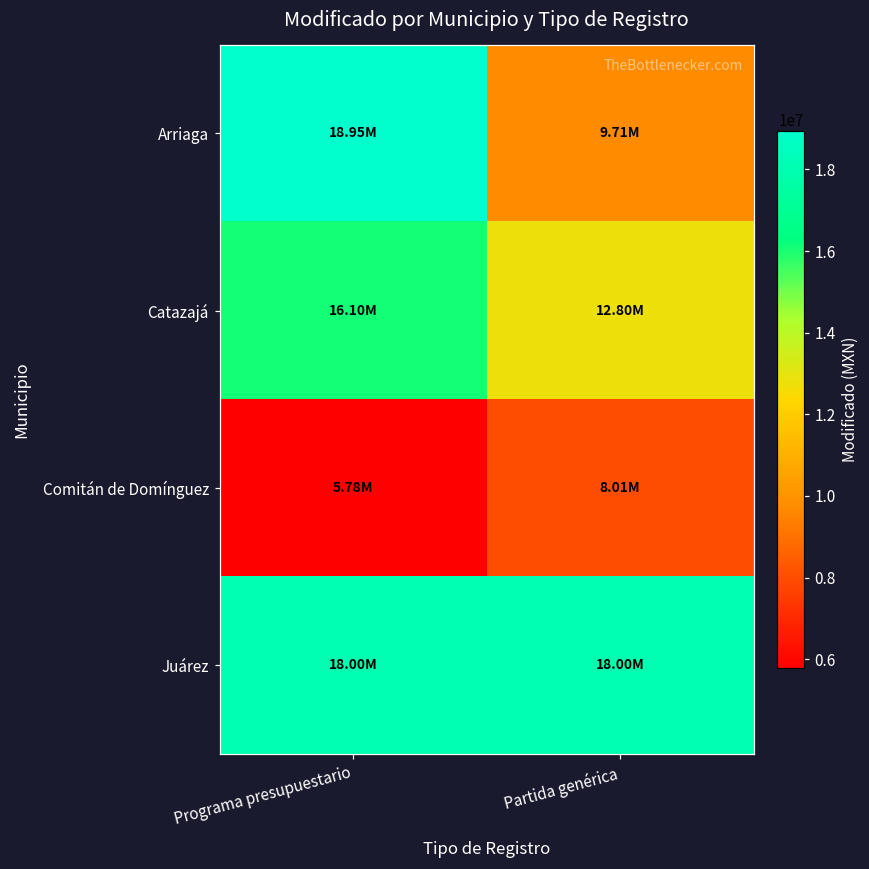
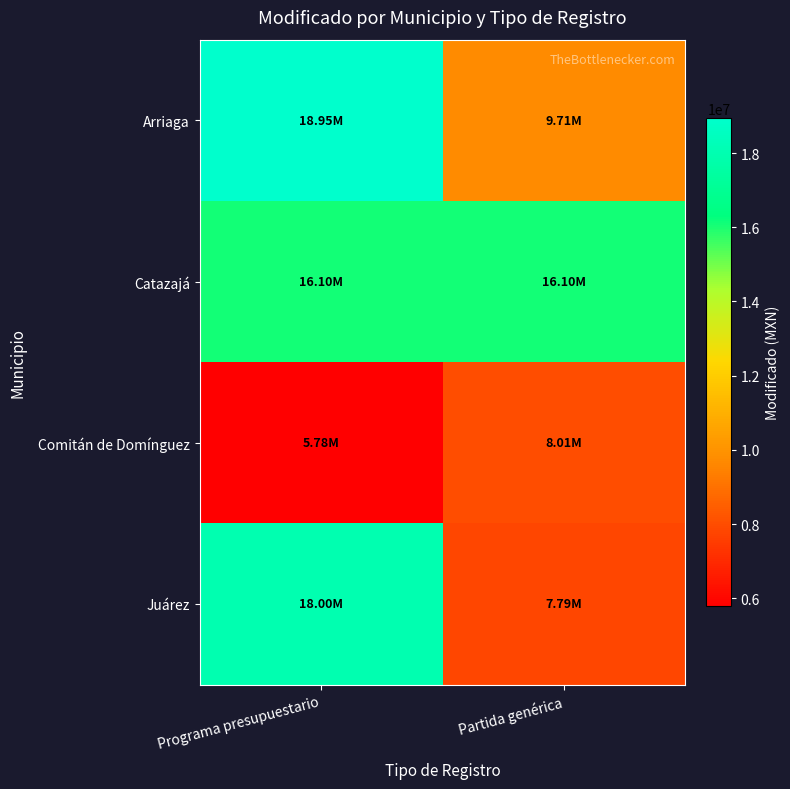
Catazajá, Partida genérica: 12.80M -> 16.10M
Juárez, Partida genérica: 18.00M -> 7.79M
